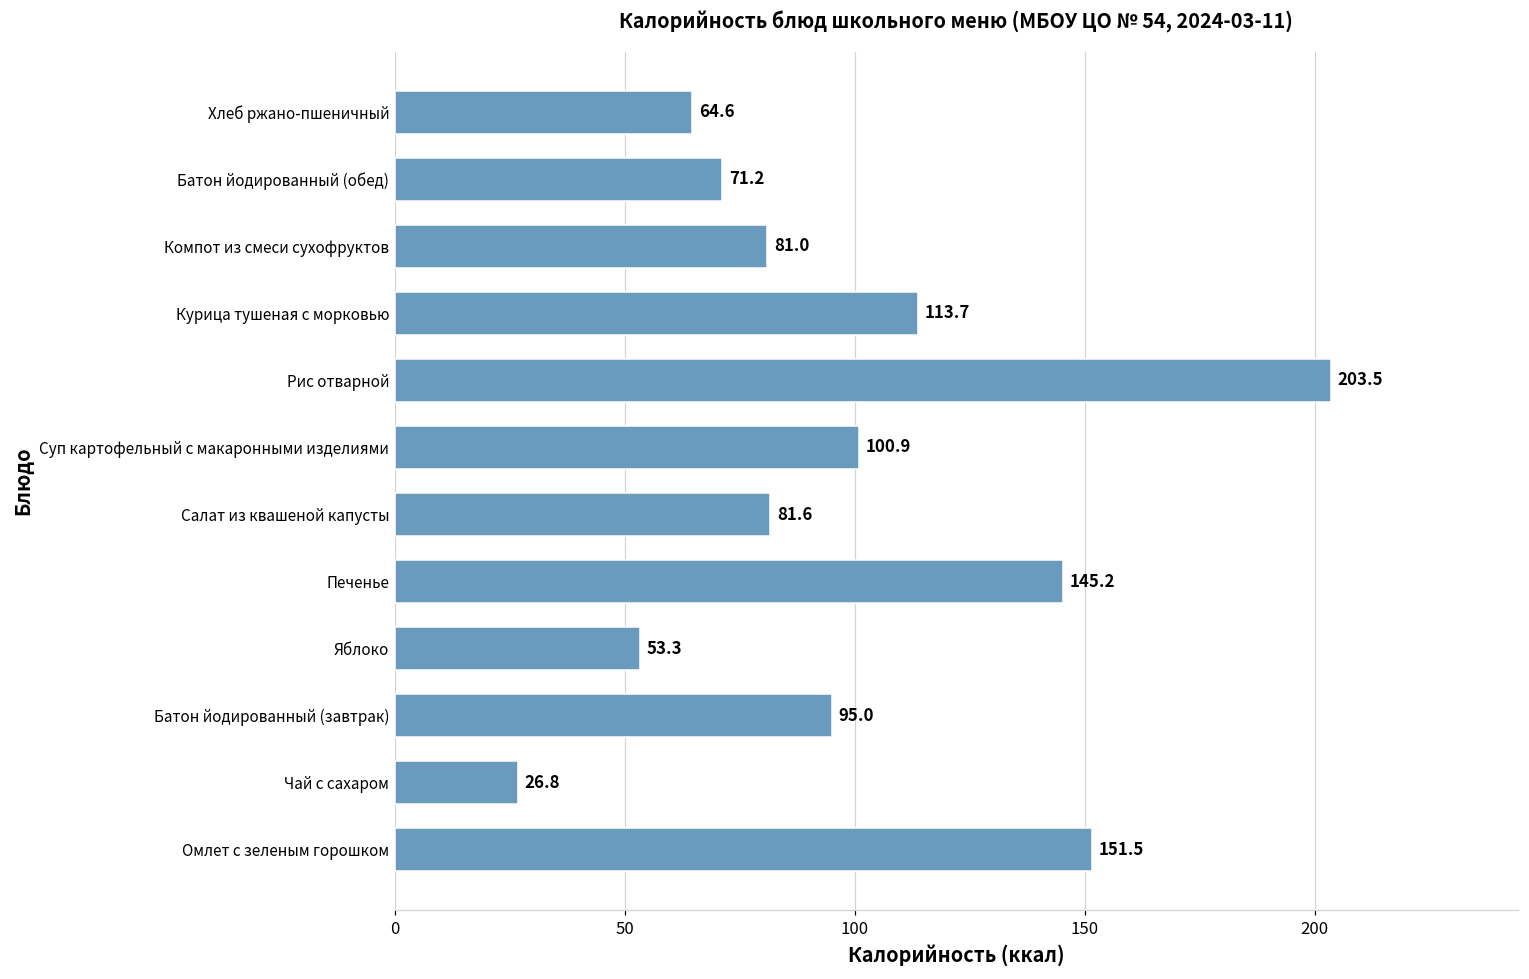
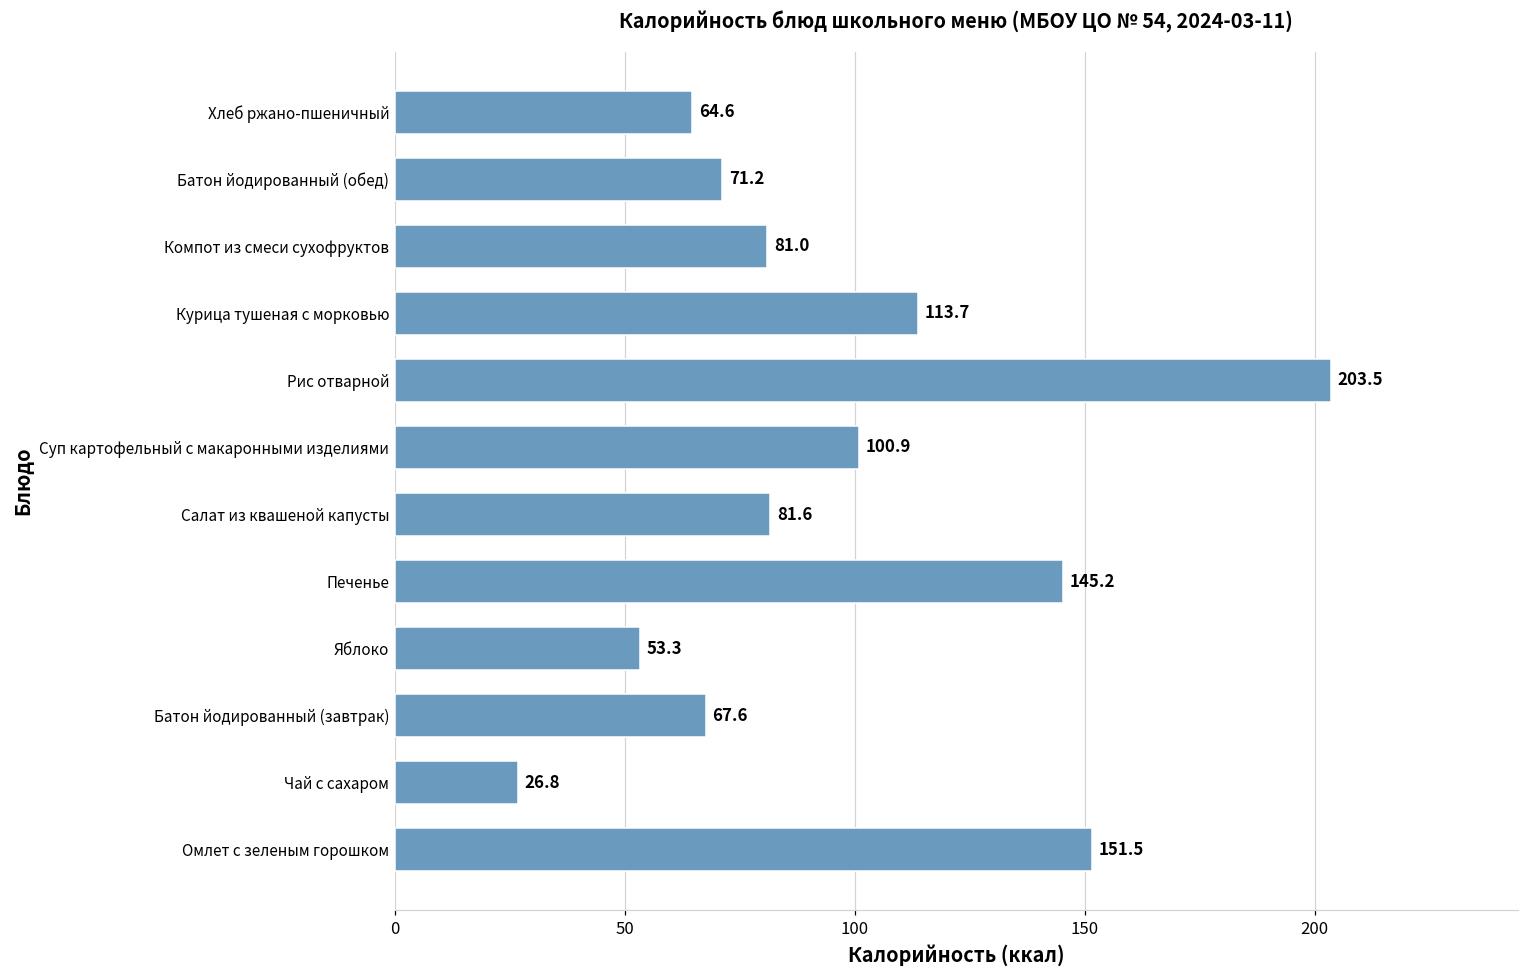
Батон йодированный (завтрак): 95.0 -> 67.6
